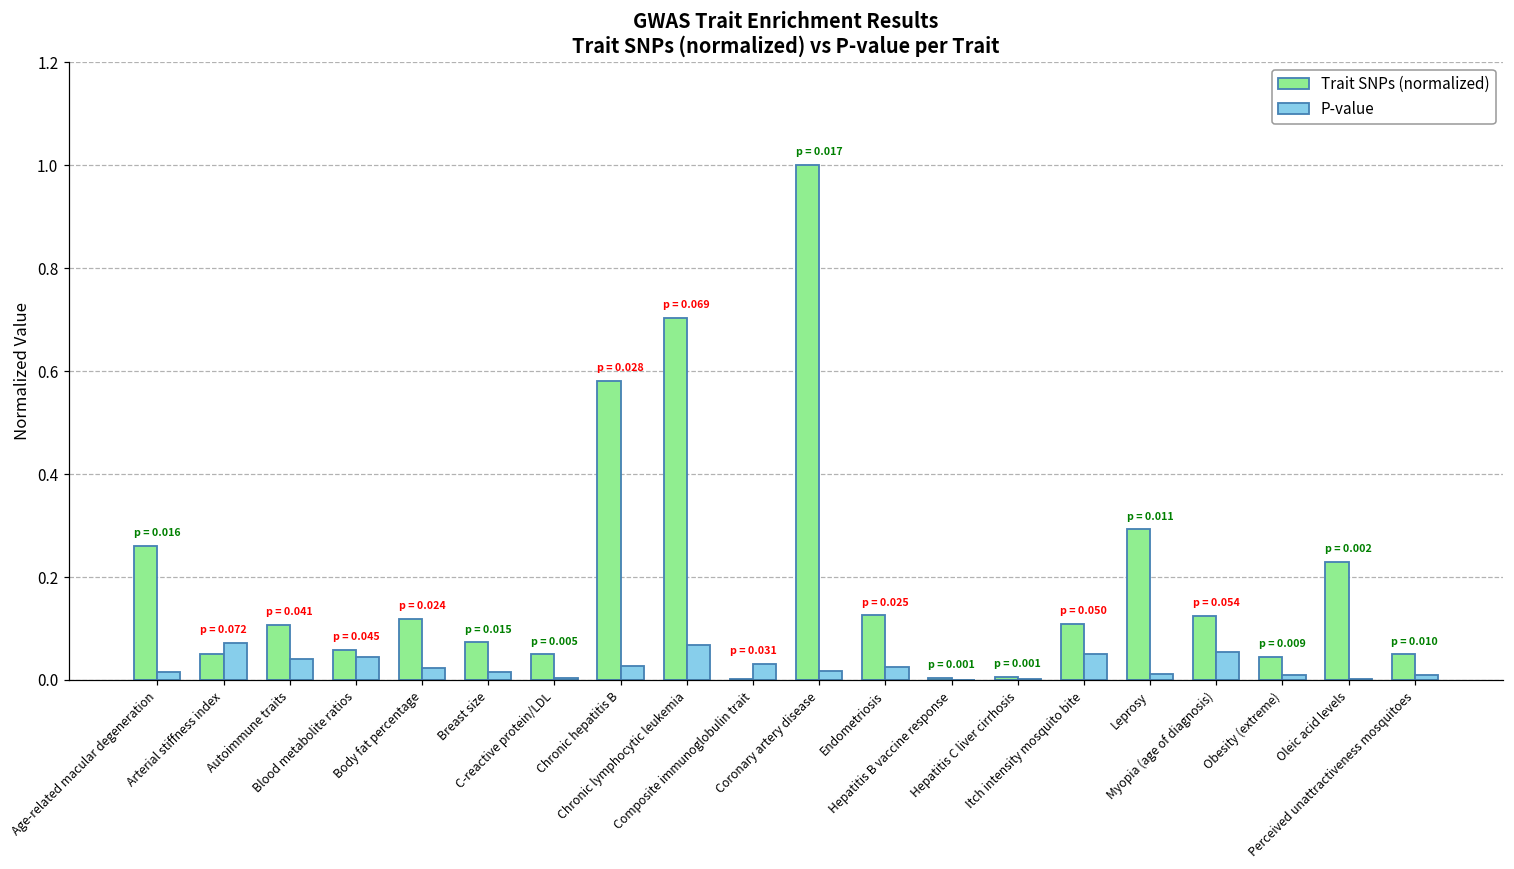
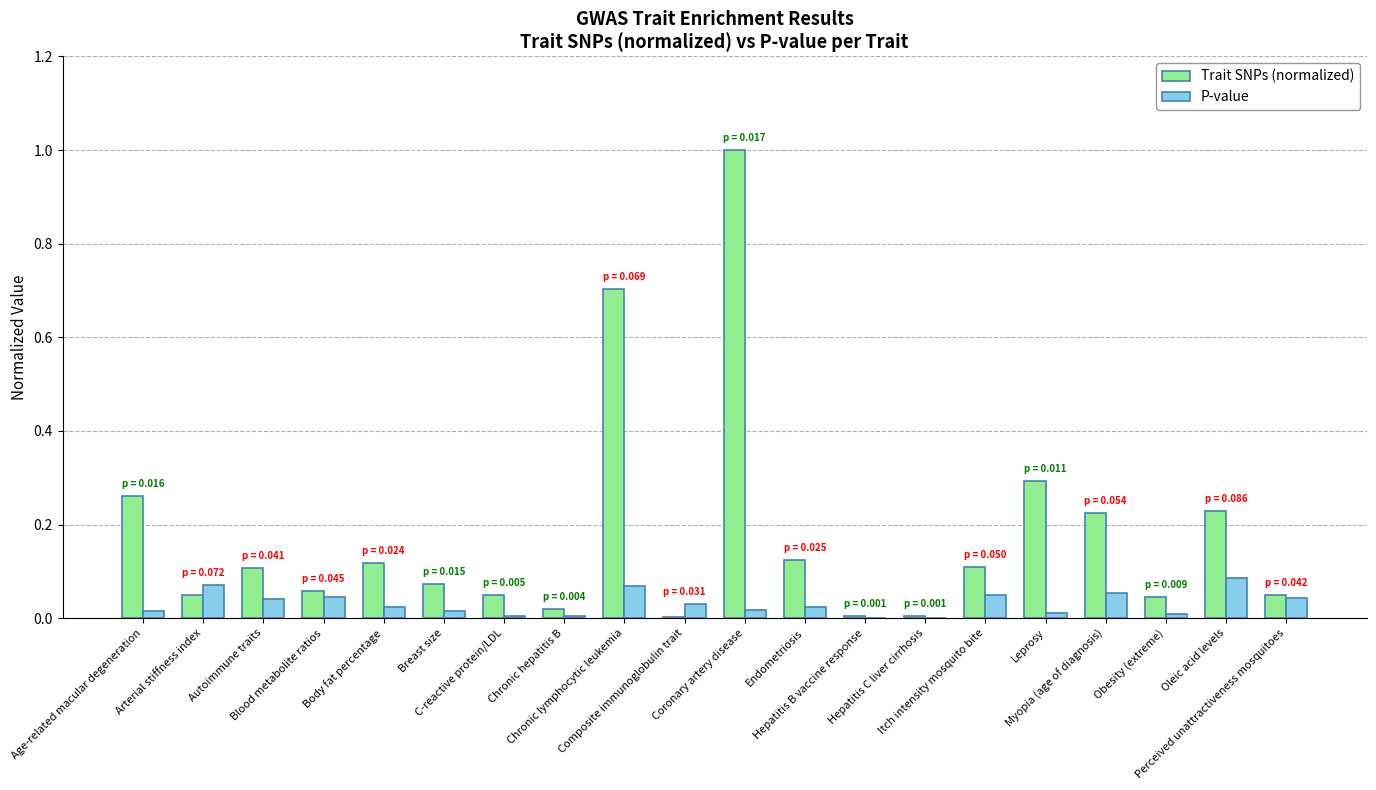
Trait SNPs (normalized), Chronic hepatitis B: 0.58 -> 0.02
P-value, Chronic hepatitis B: 0.028 -> 0.004
Trait SNPs (normalized), Myopia (age of diagnosis): 0.12 -> 0.23
P-value, Oleic acid levels: 0.002 -> 0.086
P-value, Perceived unattractiveness mosquitoes: 0.010 -> 0.042
